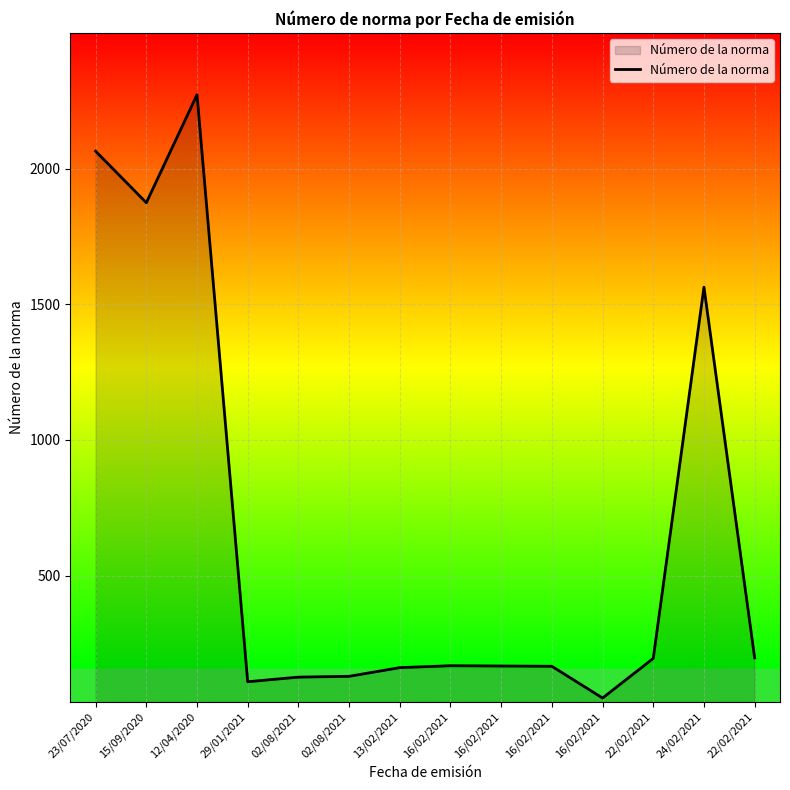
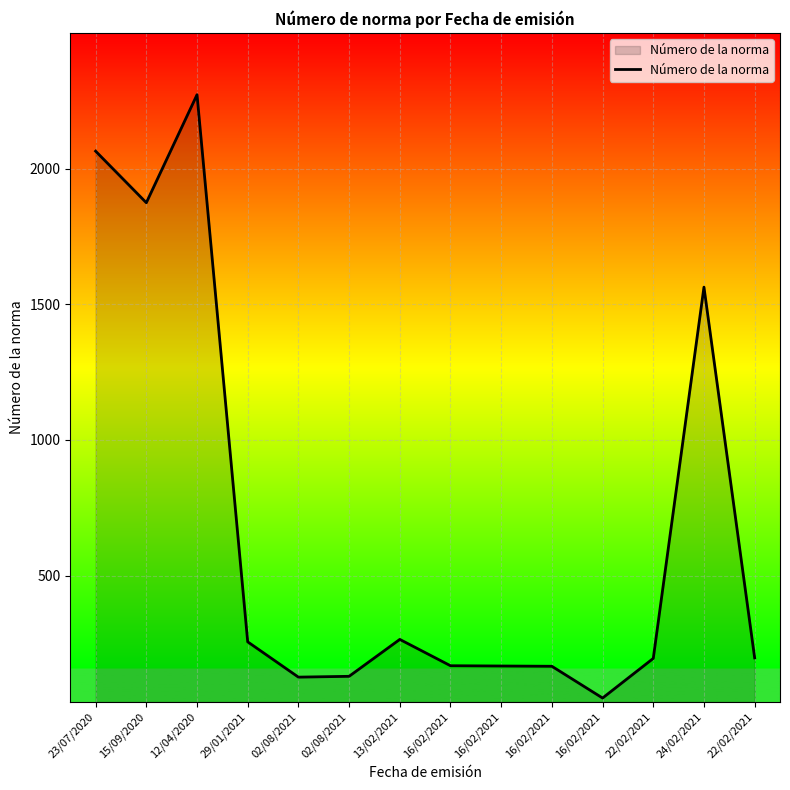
29/01/2021: 110 -> 260
13/02/2021: 160 -> 270
